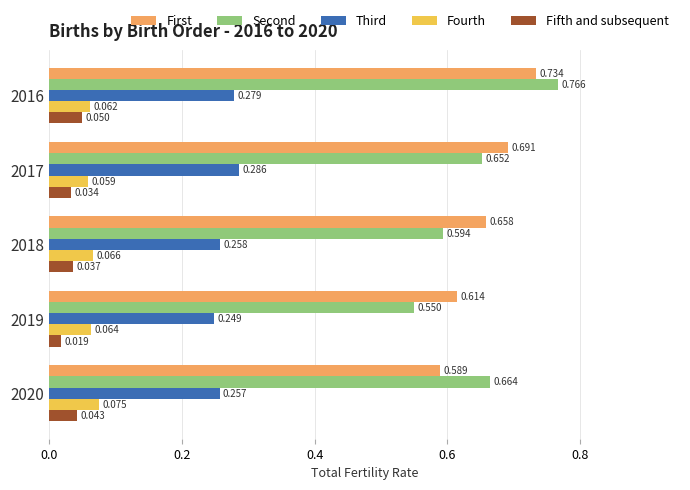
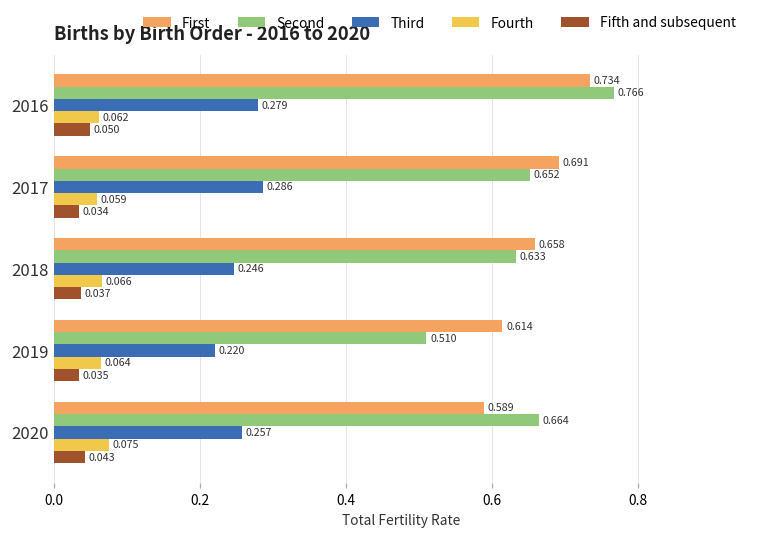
Second, 2018: 0.594 -> 0.633
Third, 2018: 0.258 -> 0.246
Second, 2019: 0.550 -> 0.510
Third, 2019: 0.249 -> 0.220
Fifth and subsequent, 2019: 0.019 -> 0.035
